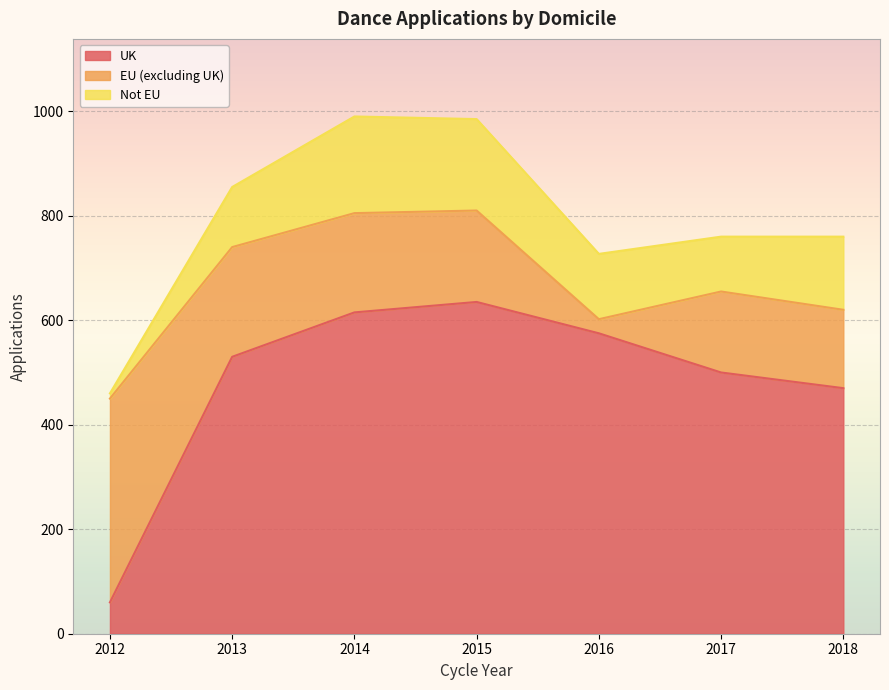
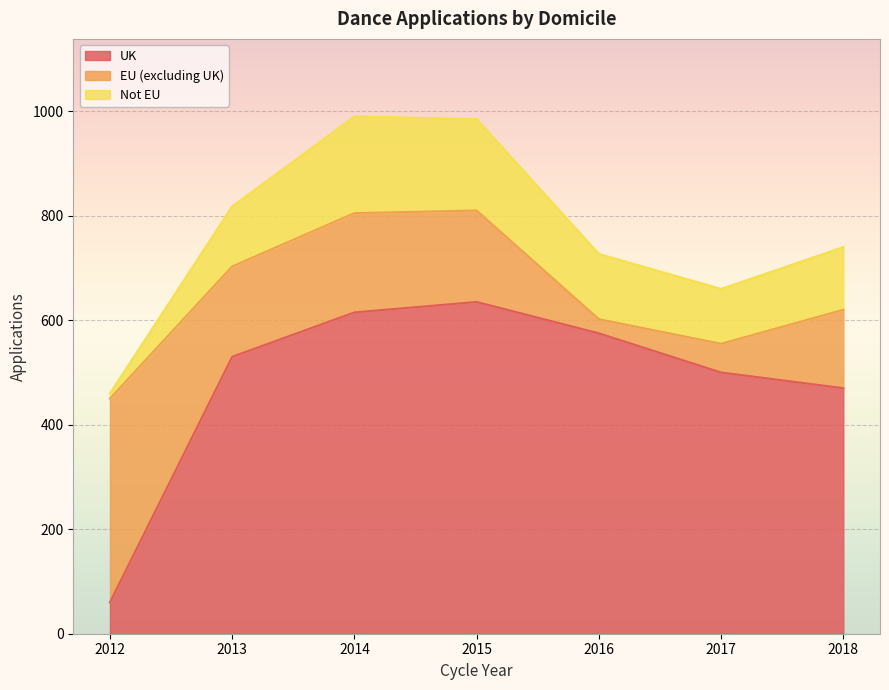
EU (excluding UK), 2013: 210 -> 170
EU (excluding UK), 2017: 160 -> 60
Not EU, 2018: 140 -> 120
